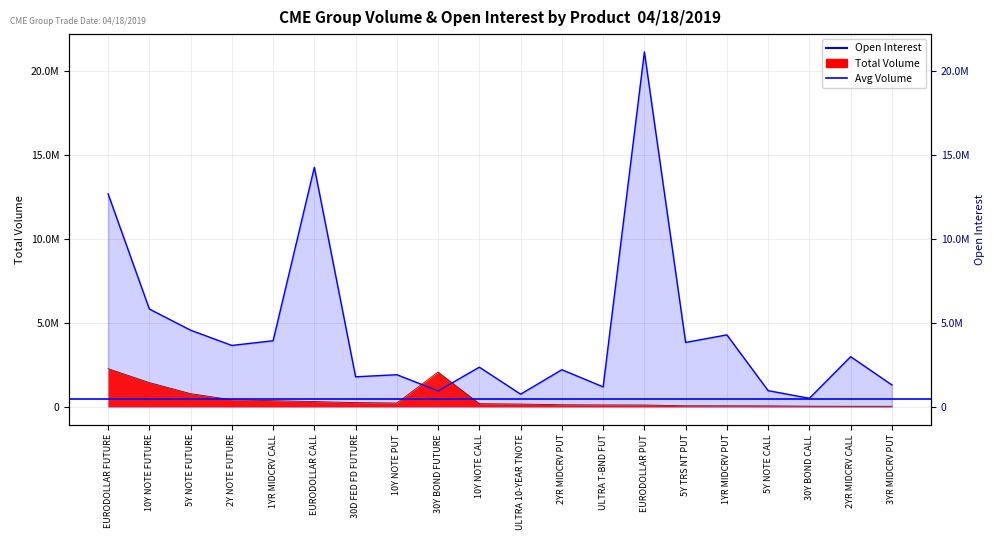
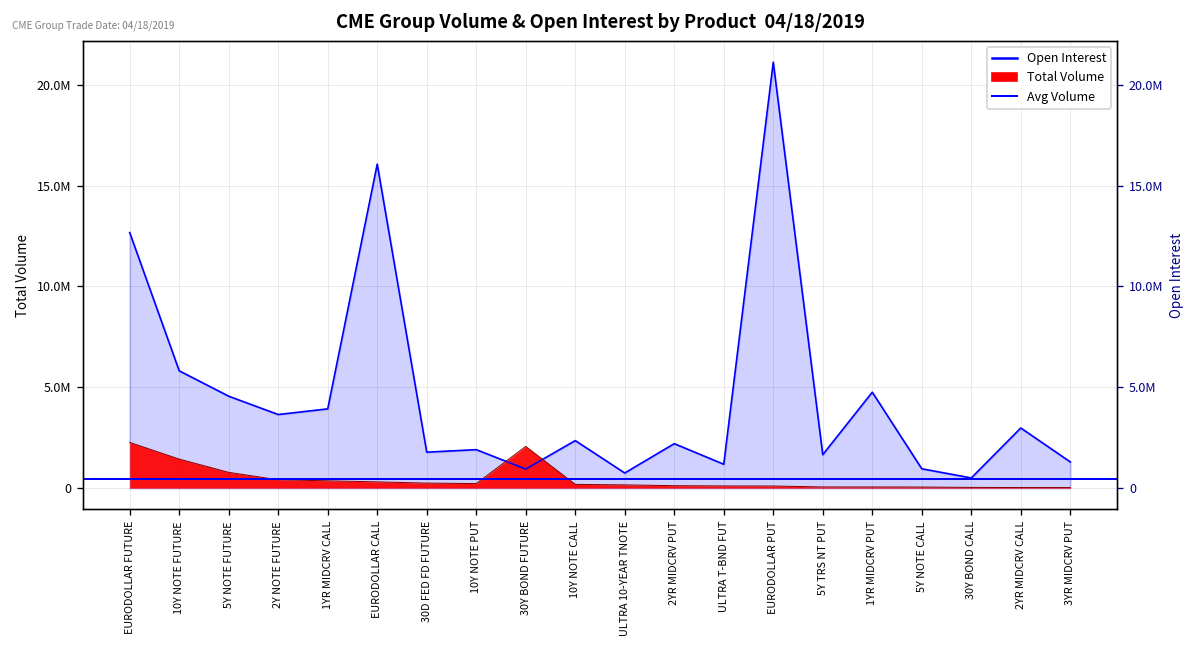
Open Interest, EURODOLLAR CALL: 14200000 -> 16100000
Open Interest, 5Y TRS NT PUT: 3800000 -> 1700000
Open Interest, 1YR MIDCRV PUT: 4300000 -> 4800000
